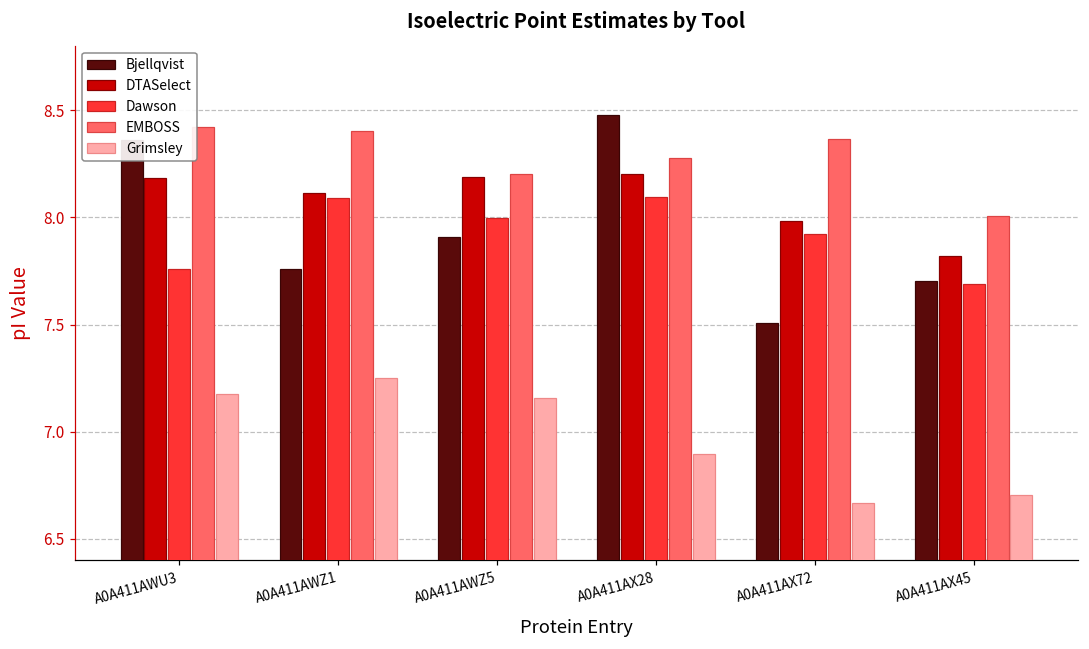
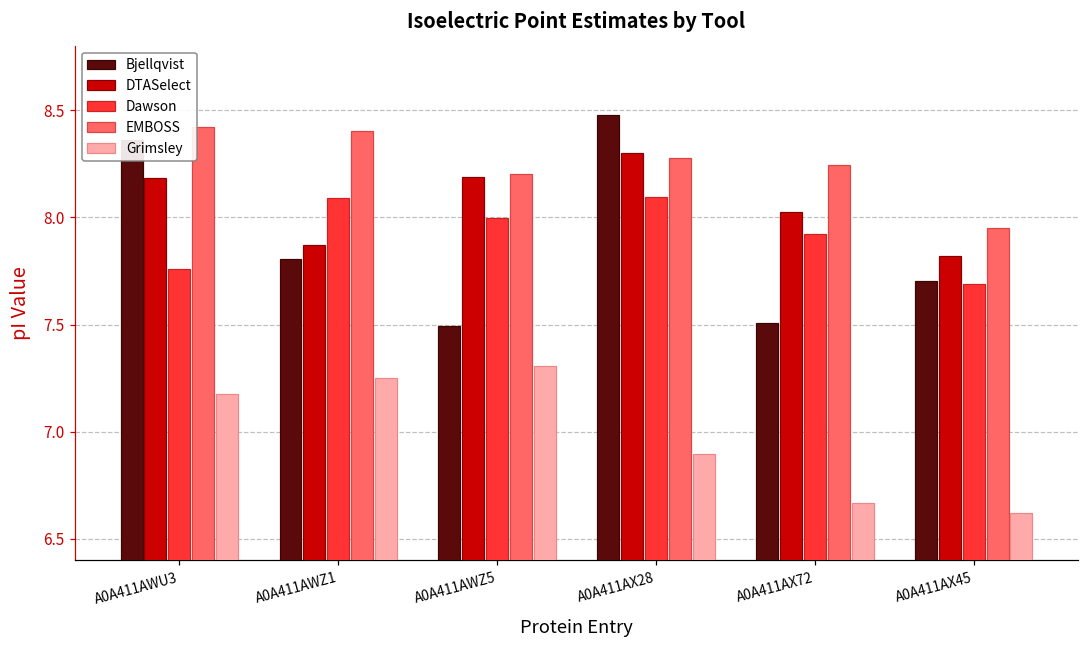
Bjellqvist, A0A411AWZ1: 7.76 -> 7.81
DTASelect, A0A411AWZ1: 8.11 -> 7.87
Bjellqvist, A0A411AWZ5: 7.91 -> 7.50
Grimsley, A0A411AWZ5: 7.16 -> 7.31
DTASelect, A0A411AX28: 8.2 -> 8.3
DTASelect, A0A411AX72: 7.98 -> 8.02
EMBOSS, A0A411AX72: 8.37 -> 8.24
EMBOSS, A0A411AX45: 8.01 -> 7.95
Grimsley, A0A411AX45: 6.71 -> 6.62
